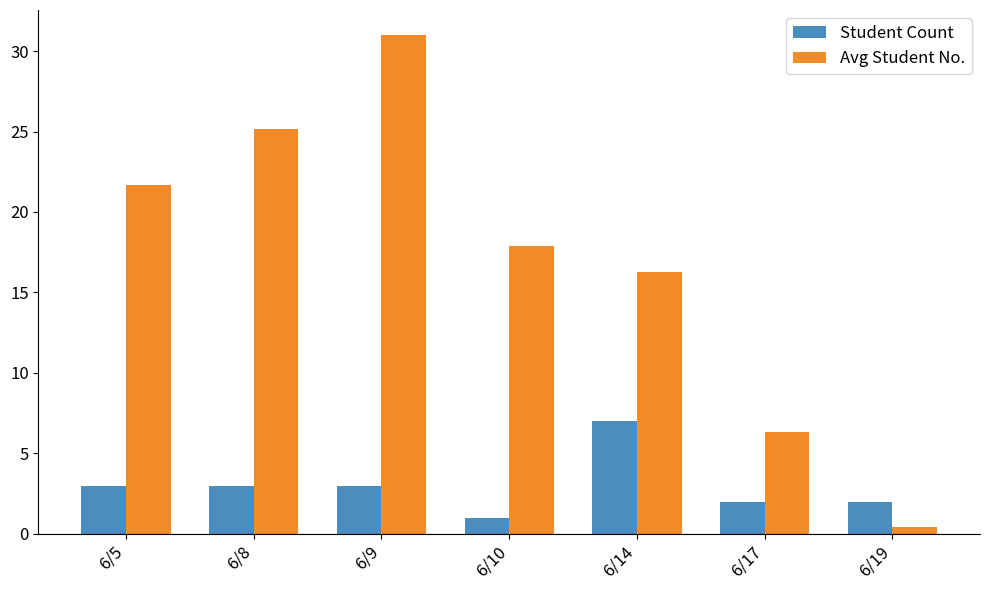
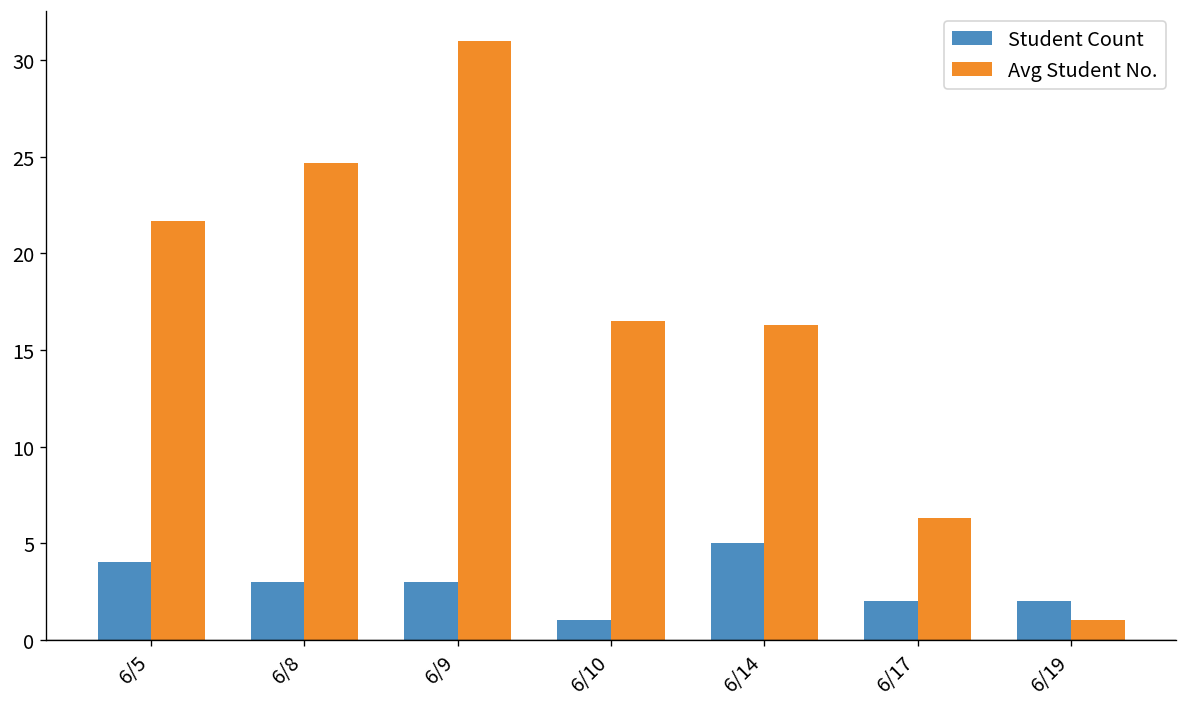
Student Count, 6/5: 3 -> 4
Avg Student No., 6/8: 25.2 -> 24.7
Avg Student No., 6/10: 17.9 -> 16.5
Student Count, 6/14: 7 -> 5
Avg Student No., 6/19: 0.4 -> 1.0
